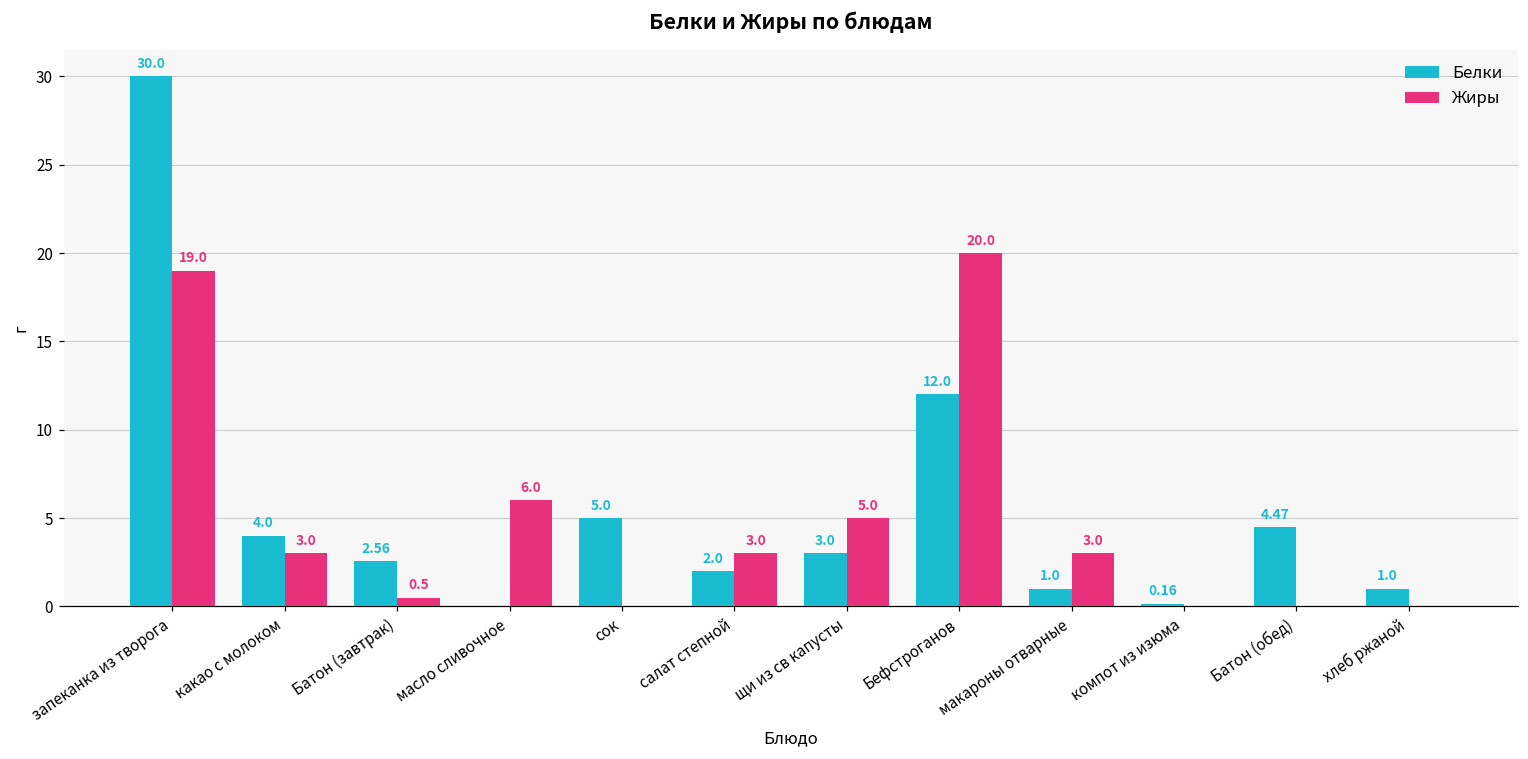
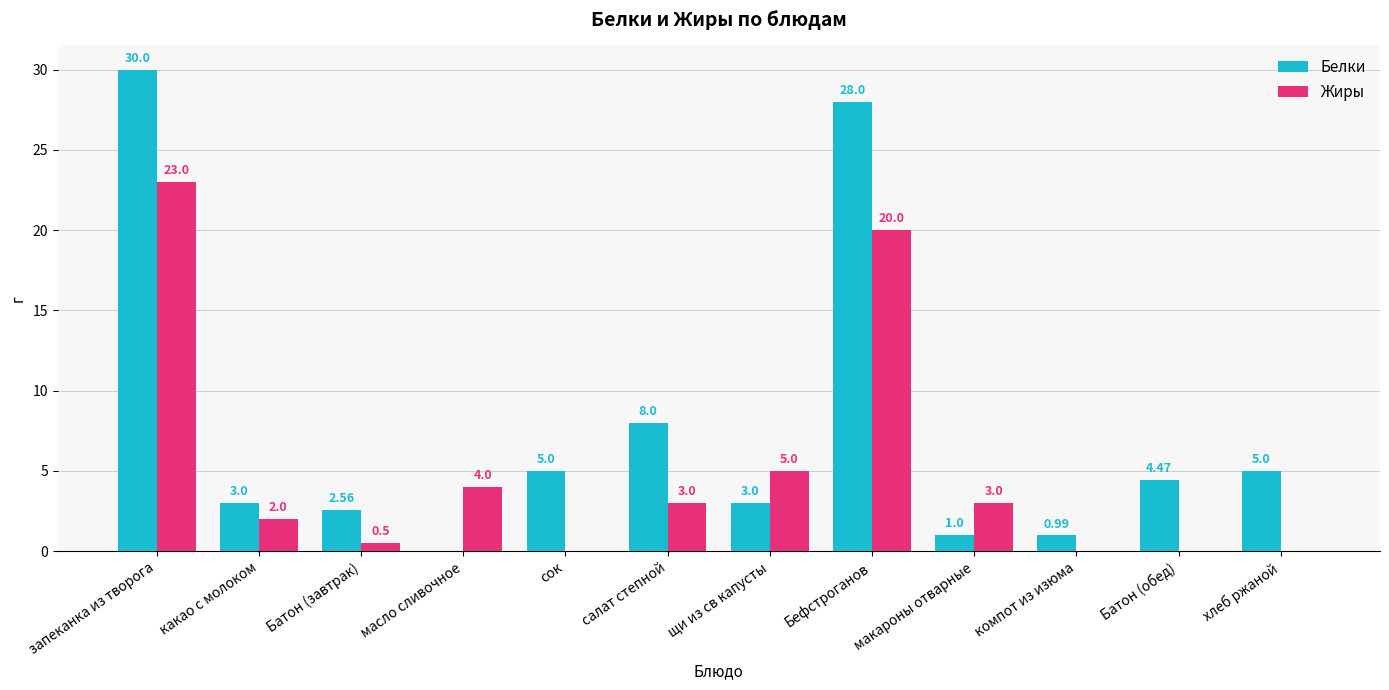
Жиры, запеканка из творога: 19.0 -> 23.0
Белки, какао с молоком: 4.0 -> 3.0
Жиры, какао с молоком: 3.0 -> 2.0
Жиры, масло сливочное: 6.0 -> 4.0
Белки, салат степной: 2.0 -> 8.0
Белки, Бефстроганов: 12.0 -> 28.0
Белки, компот из изюма: 0.16 -> 0.99
Белки, хлеб ржаной: 1.0 -> 5.0
